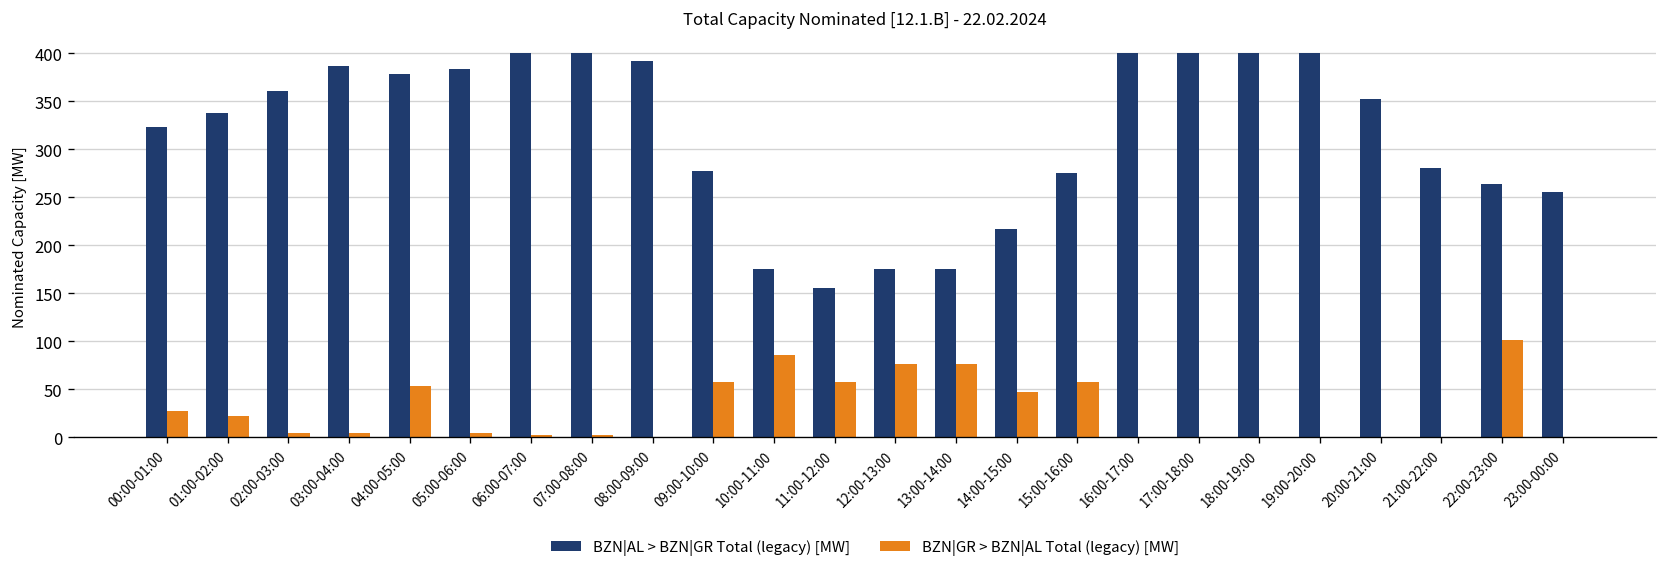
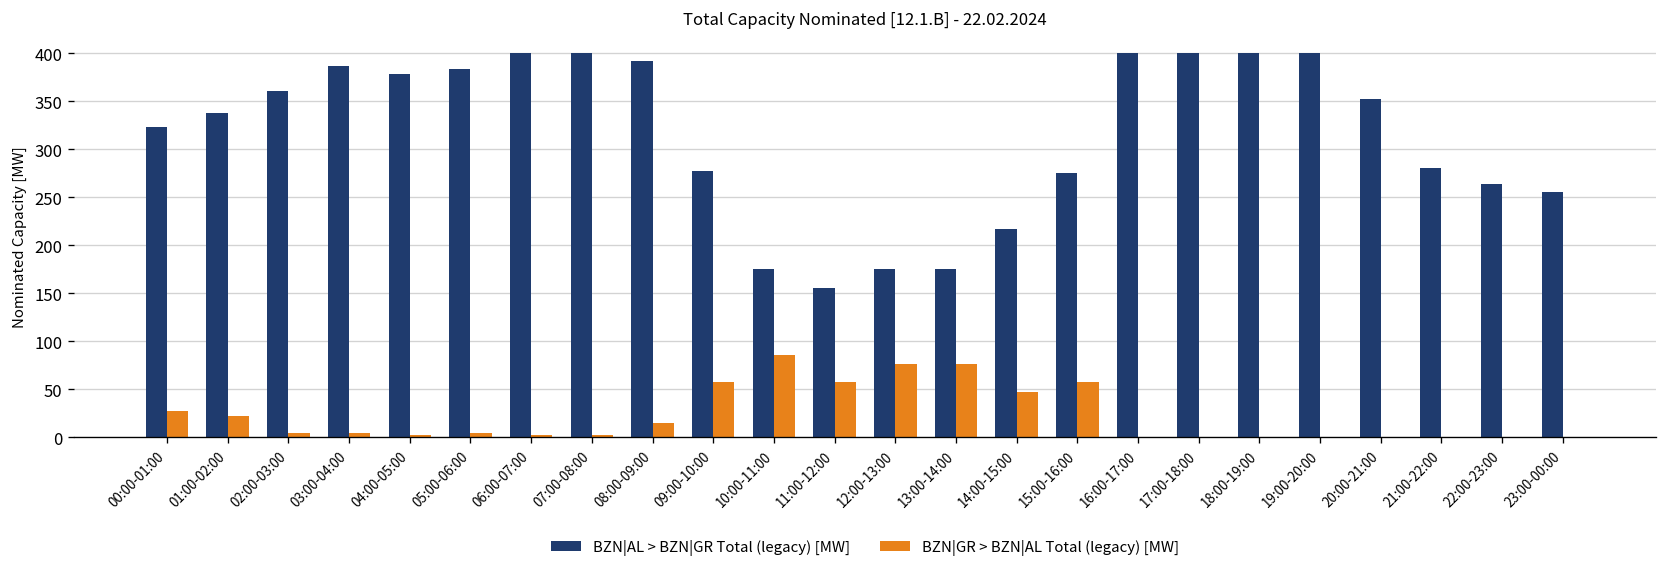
BZN|GR > BZN|AL Total (legacy) [MW], 04:00-05:00: 50 -> 0
BZN|GR > BZN|AL Total (legacy) [MW], 08:00-09:00: 0 -> 20
BZN|GR > BZN|AL Total (legacy) [MW], 22:00-23:00: 100 -> 0
